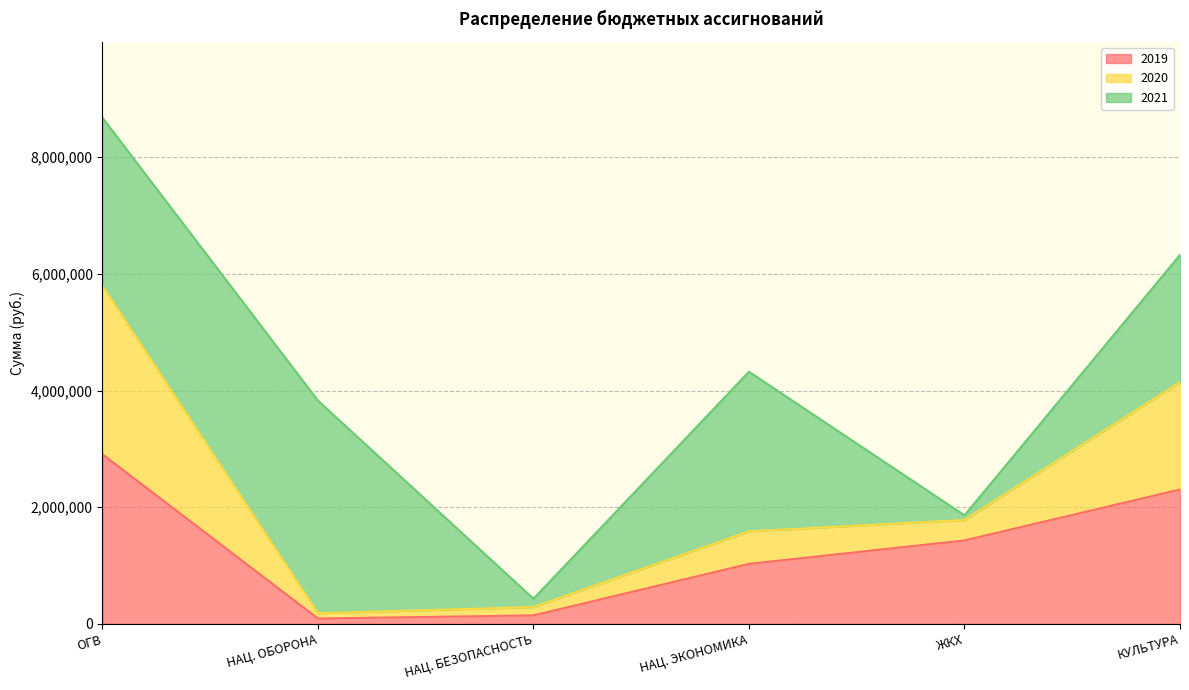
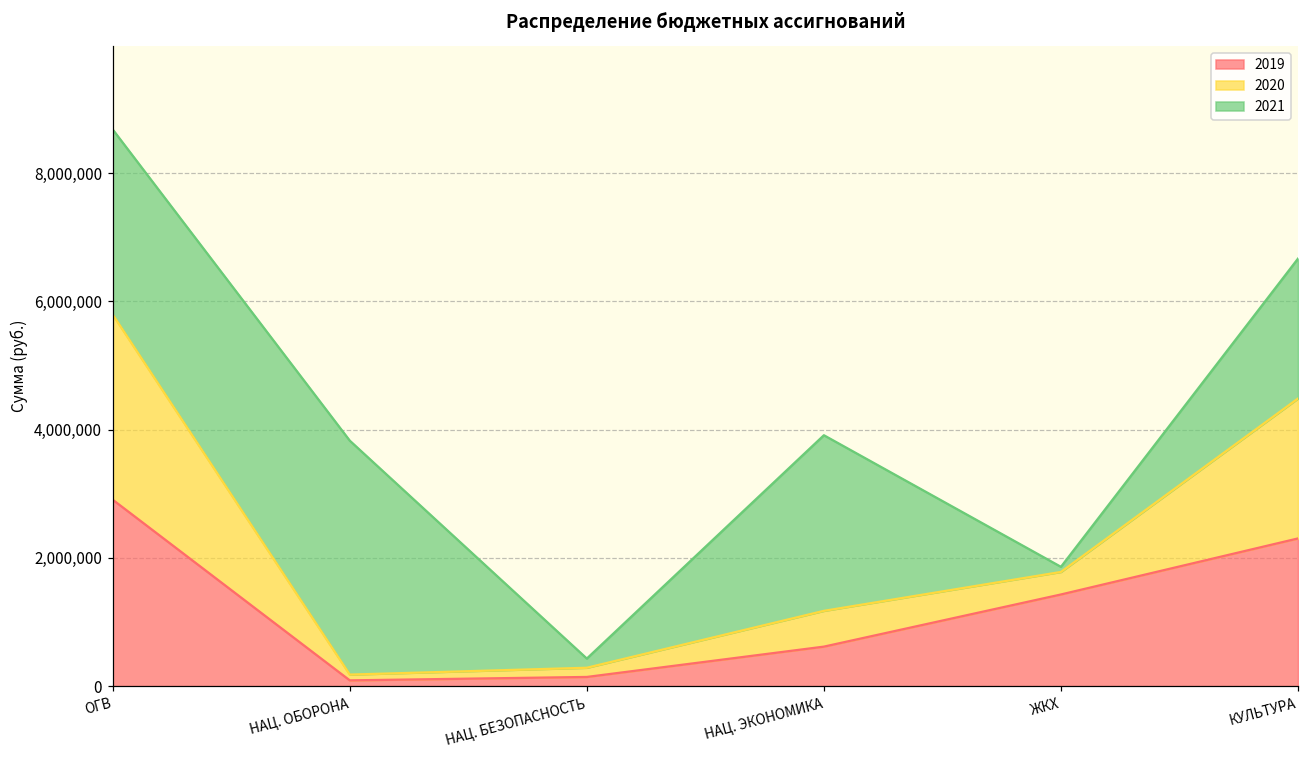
2019, НАЦ. ЭКОНОМИКА: 1,000,000 -> 600,000
2020, КУЛЬТУРА: 1,800,000 -> 2,200,000
